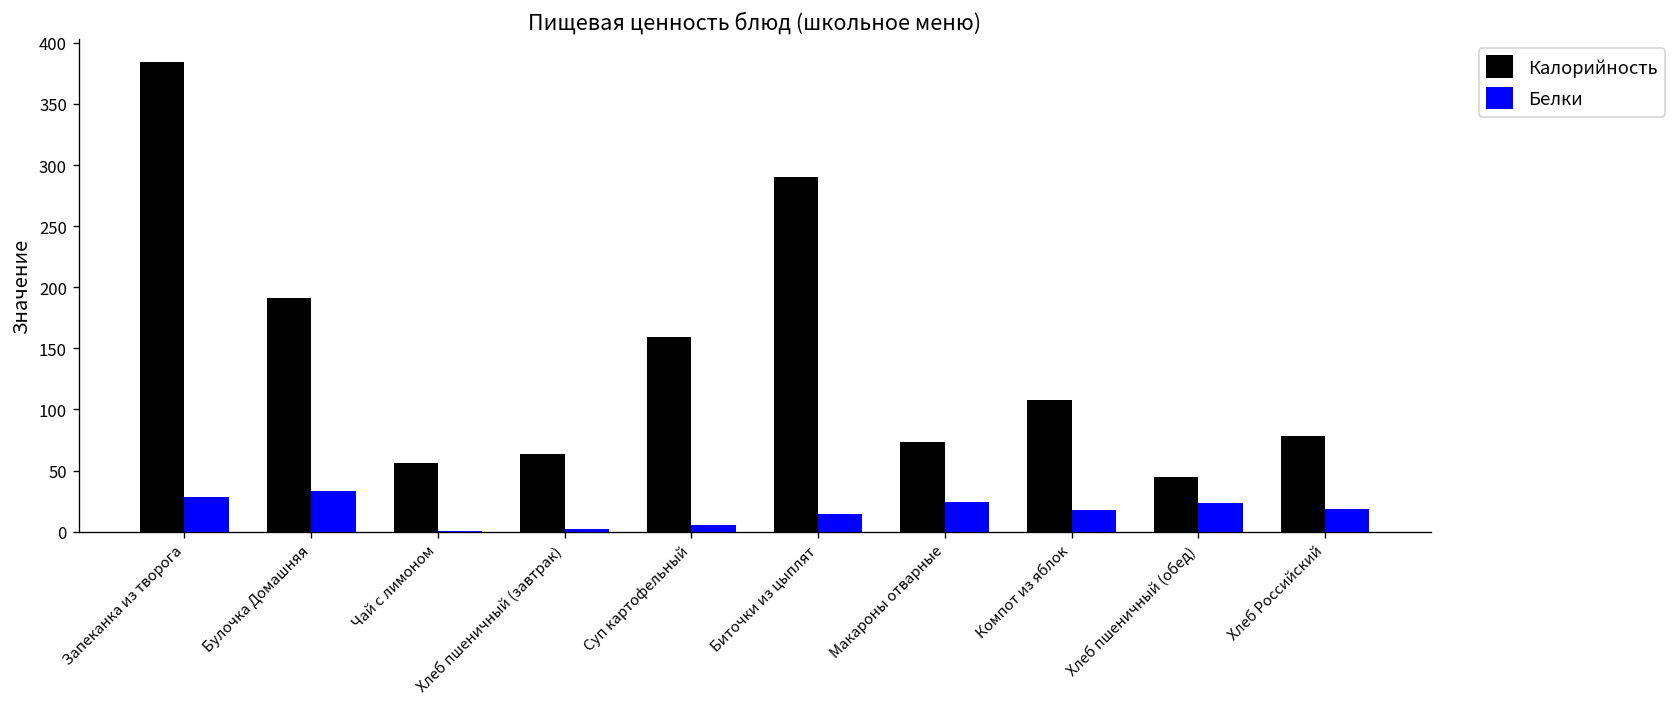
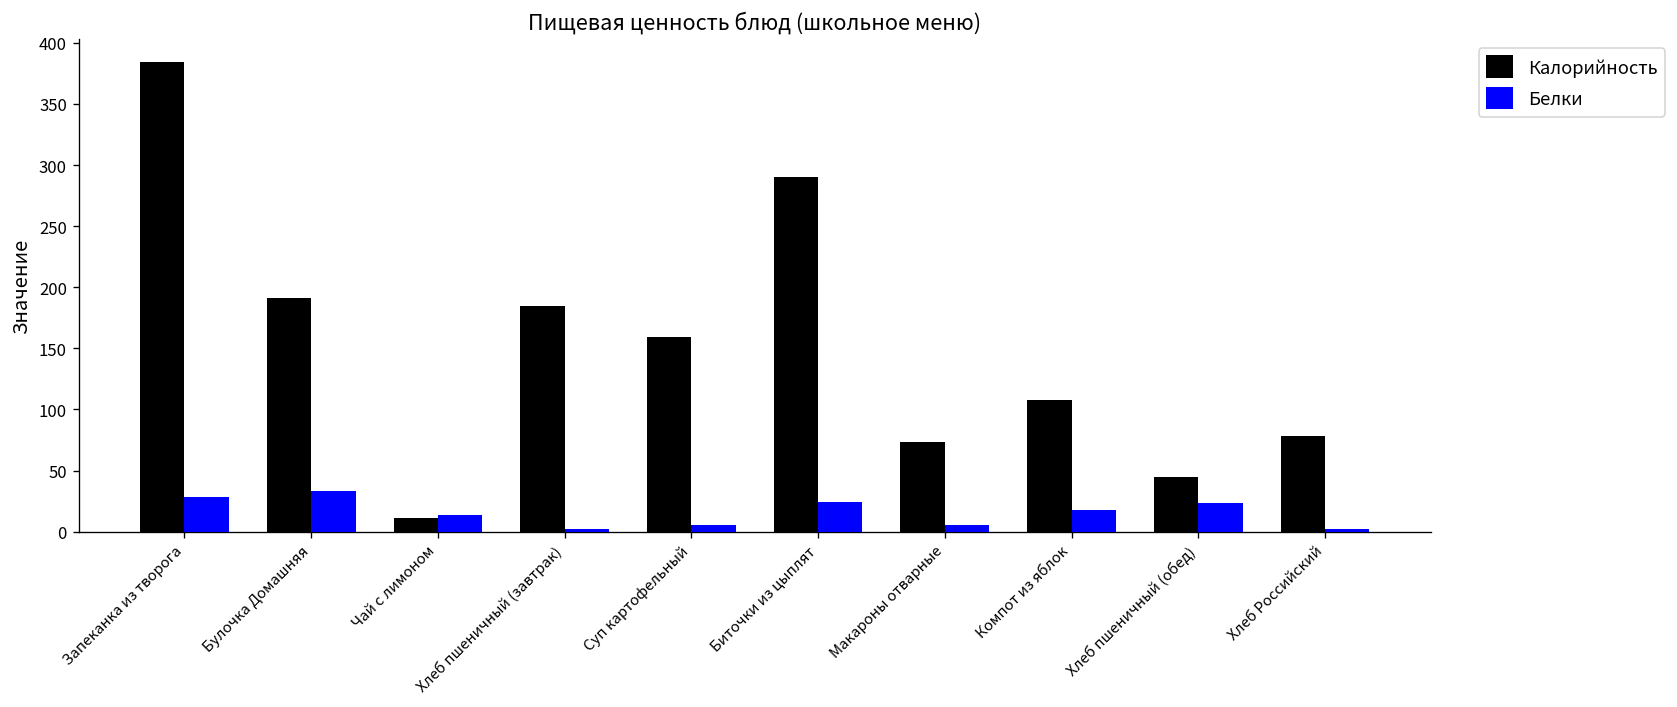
Калорийность, Чай с лимоном: 56 -> 11
Белки, Чай с лимоном: 0 -> 14
Калорийность, Хлеб пшеничный (завтрак): 64 -> 185
Белки, Биточки из цыплят: 15 -> 24
Белки, Макароны отварные: 24 -> 5
Белки, Хлеб Российский: 19 -> 3
